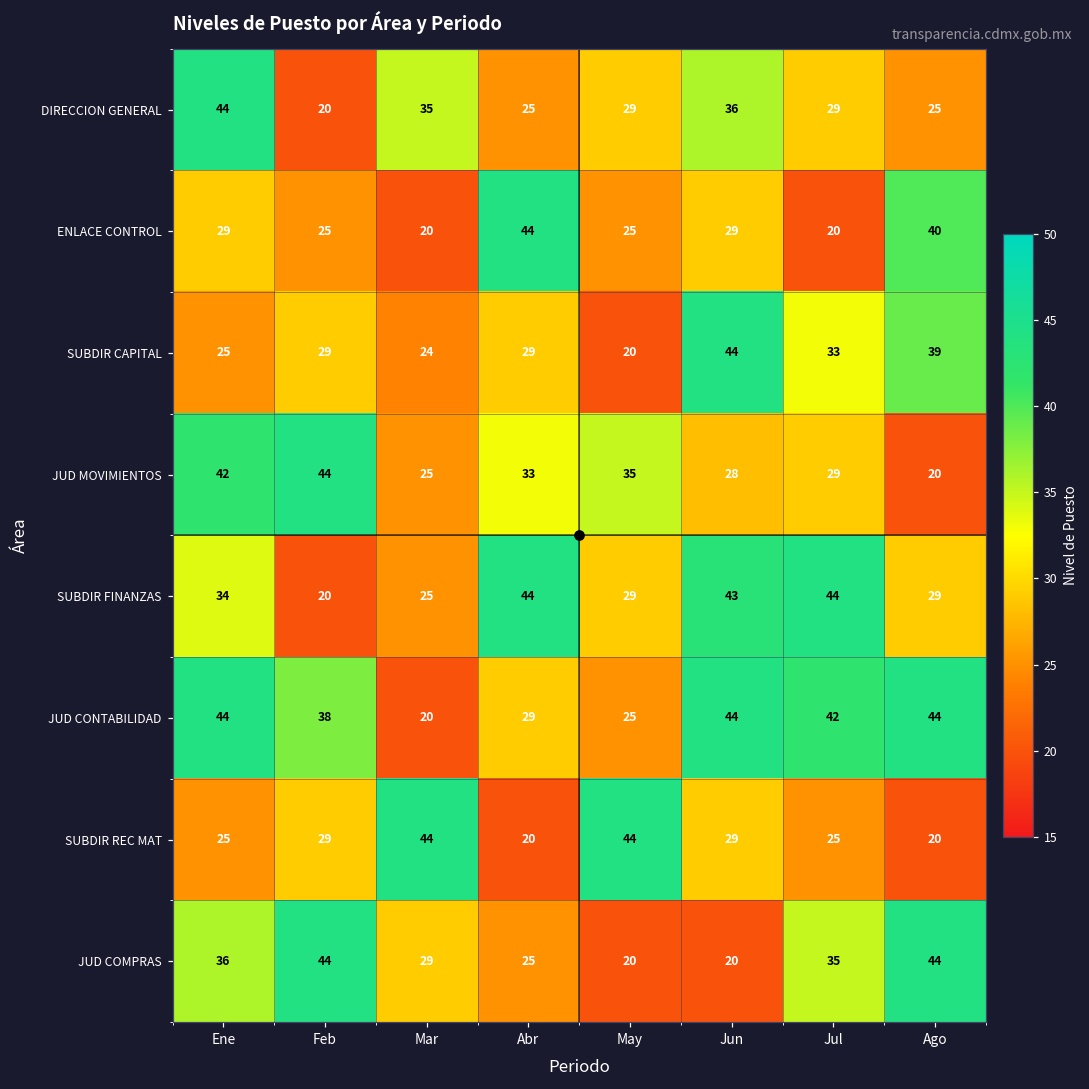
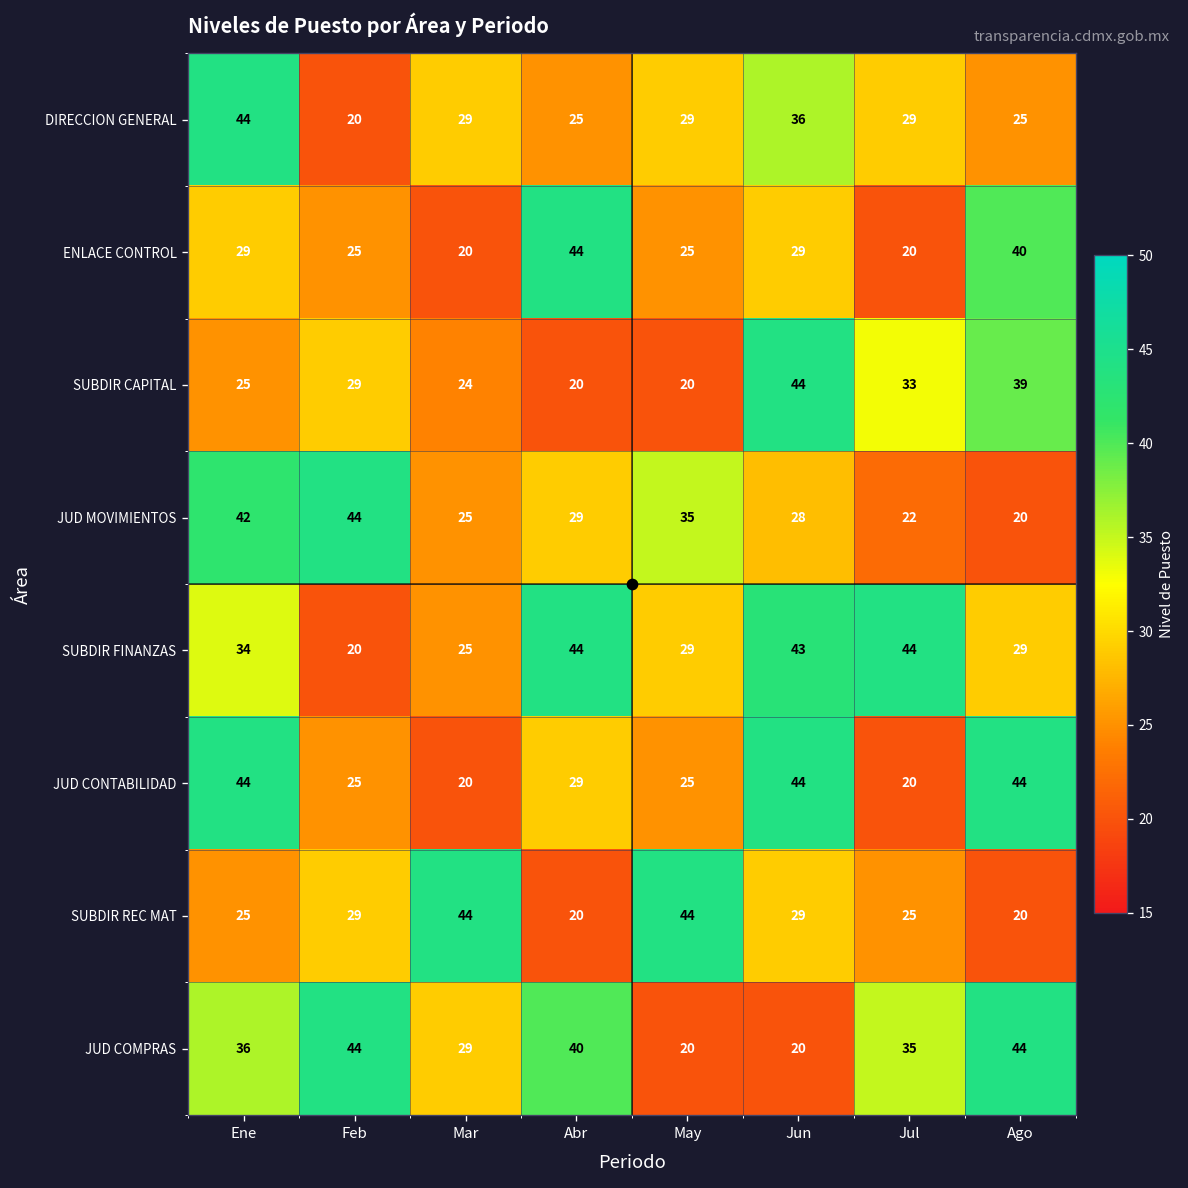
DIRECCION GENERAL, Mar: 35 -> 29
SUBDIR CAPITAL, Abr: 29 -> 20
JUD MOVIMIENTOS, Abr: 33 -> 29
JUD MOVIMIENTOS, Jul: 29 -> 22
JUD CONTABILIDAD, Feb: 38 -> 25
JUD CONTABILIDAD, Jul: 42 -> 20
JUD COMPRAS, Abr: 25 -> 40
